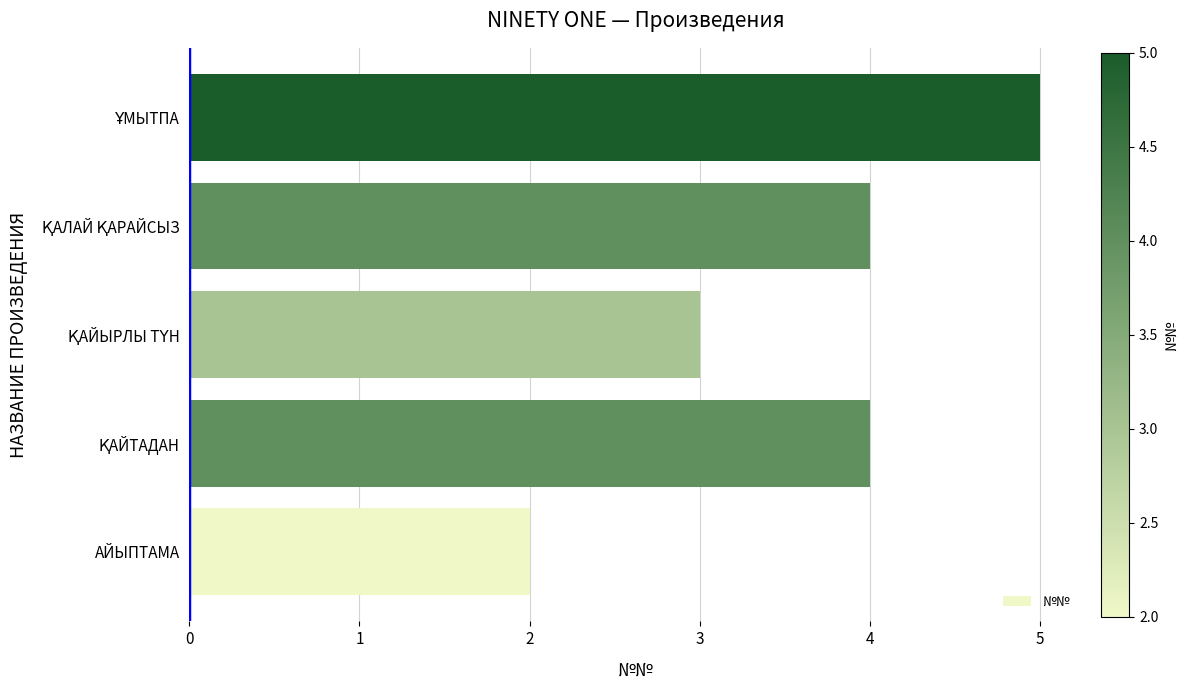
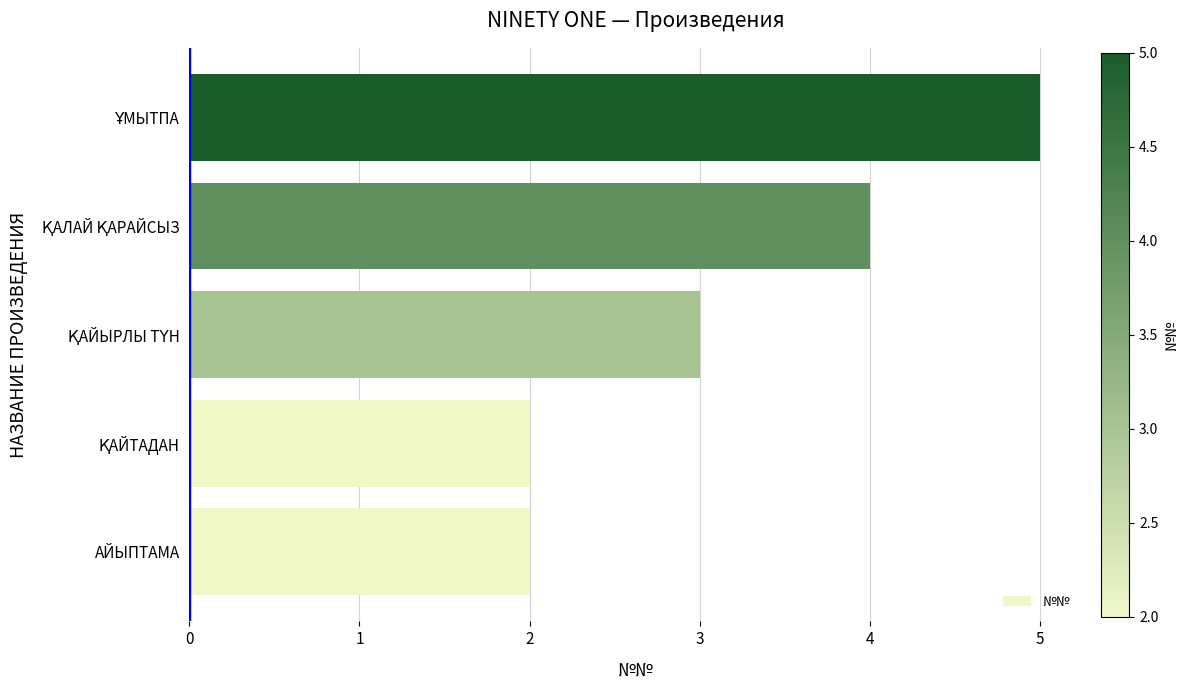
ҚАЙТАДАН: 4 -> 2
